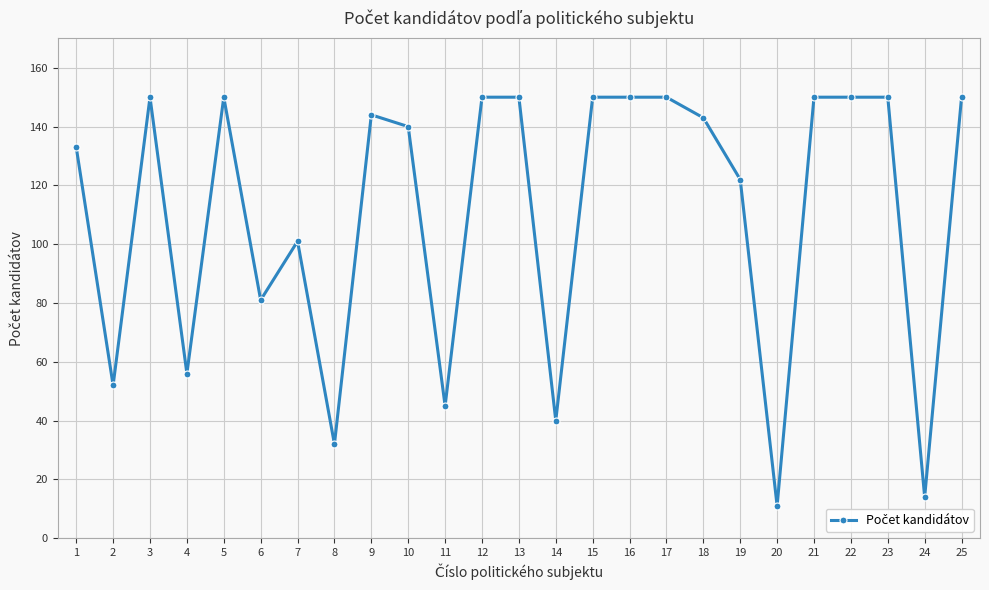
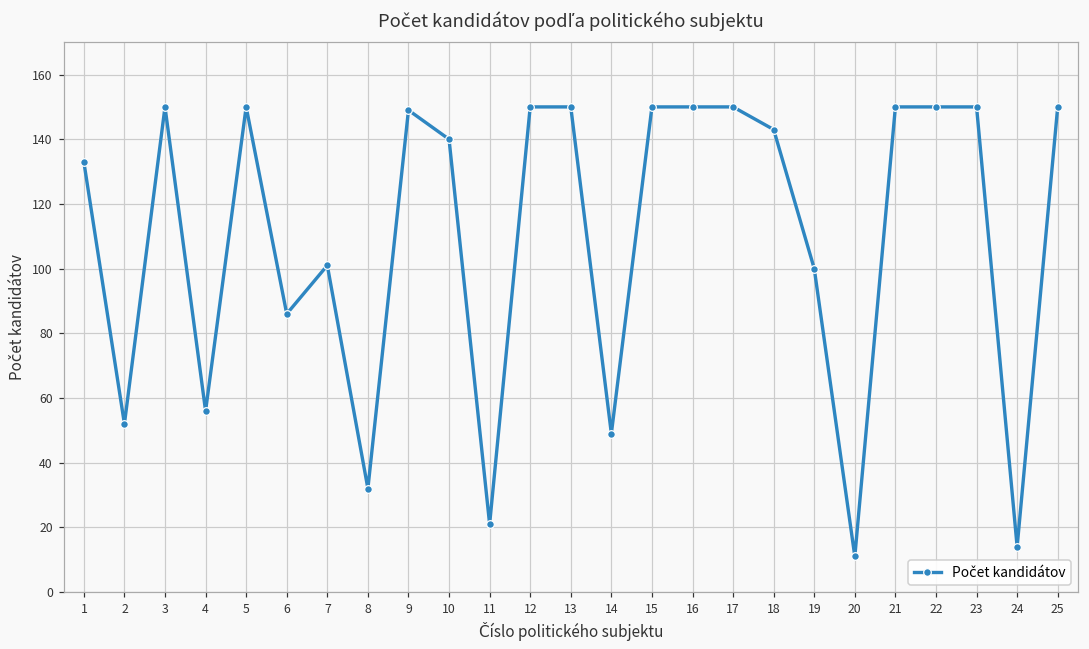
6: 81 -> 86
9: 144 -> 149
11: 45 -> 21
14: 40 -> 49
19: 122 -> 100
